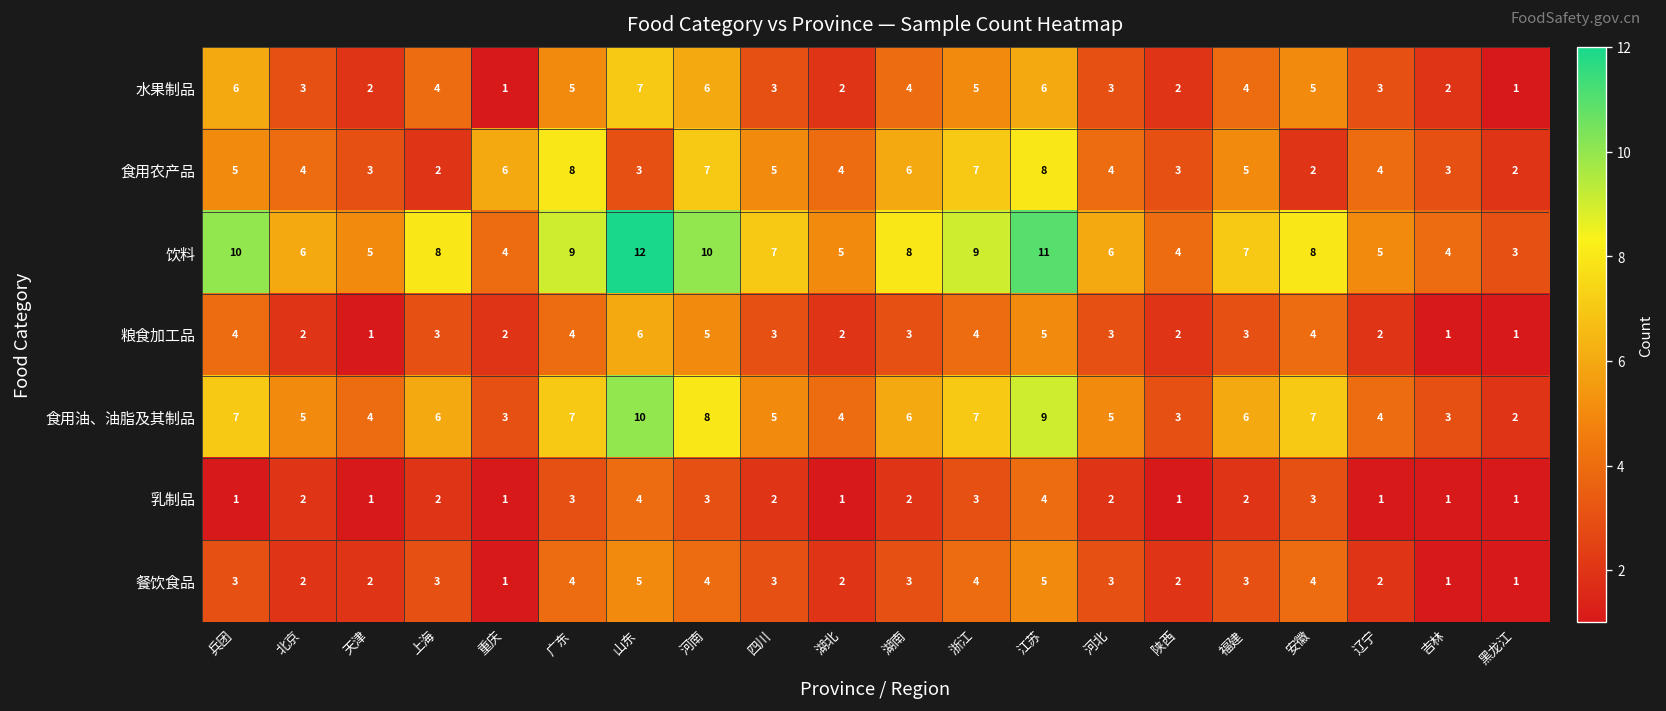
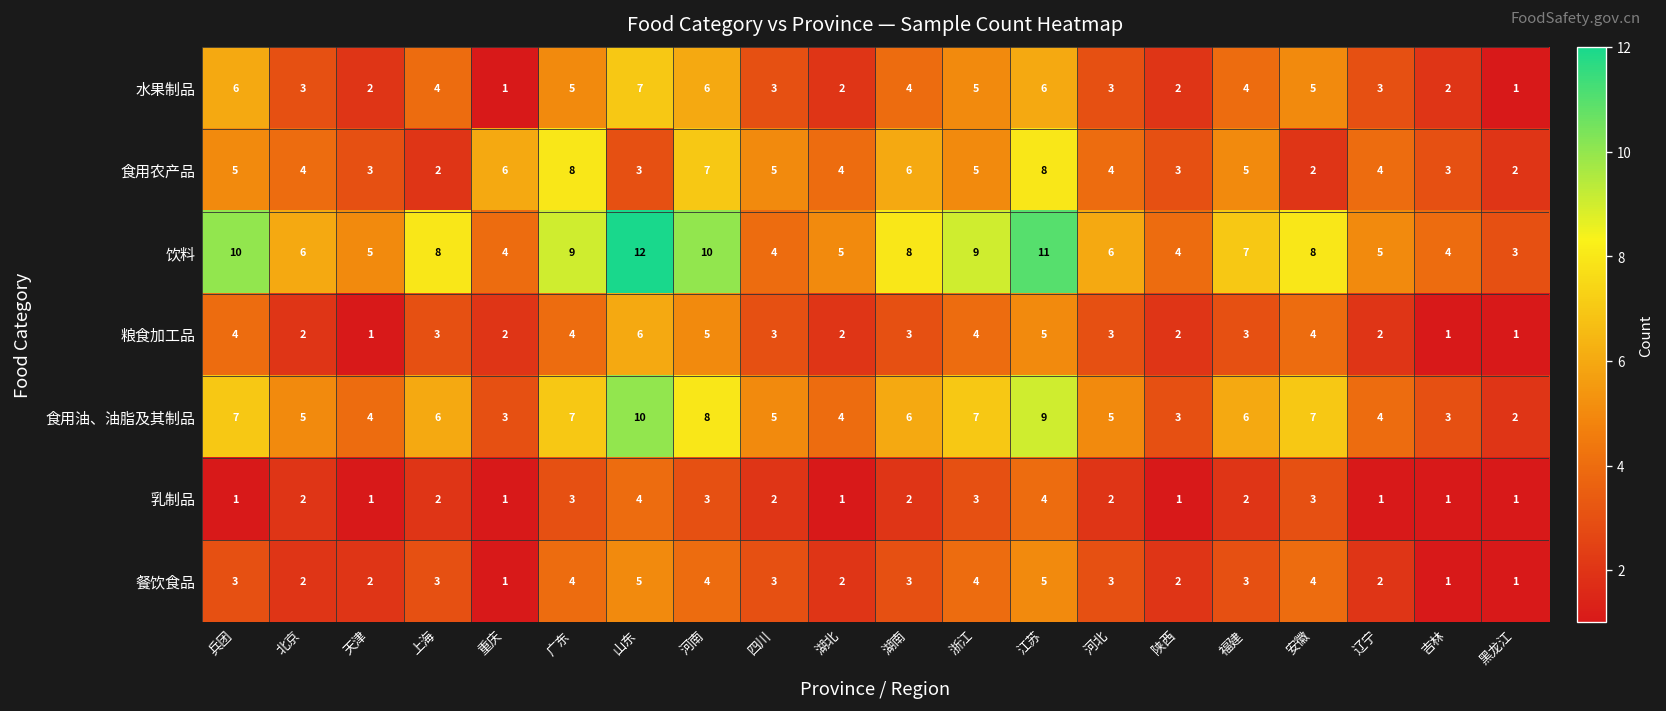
食用农产品, 浙江: 7 -> 5
饮料, 四川: 7 -> 4
